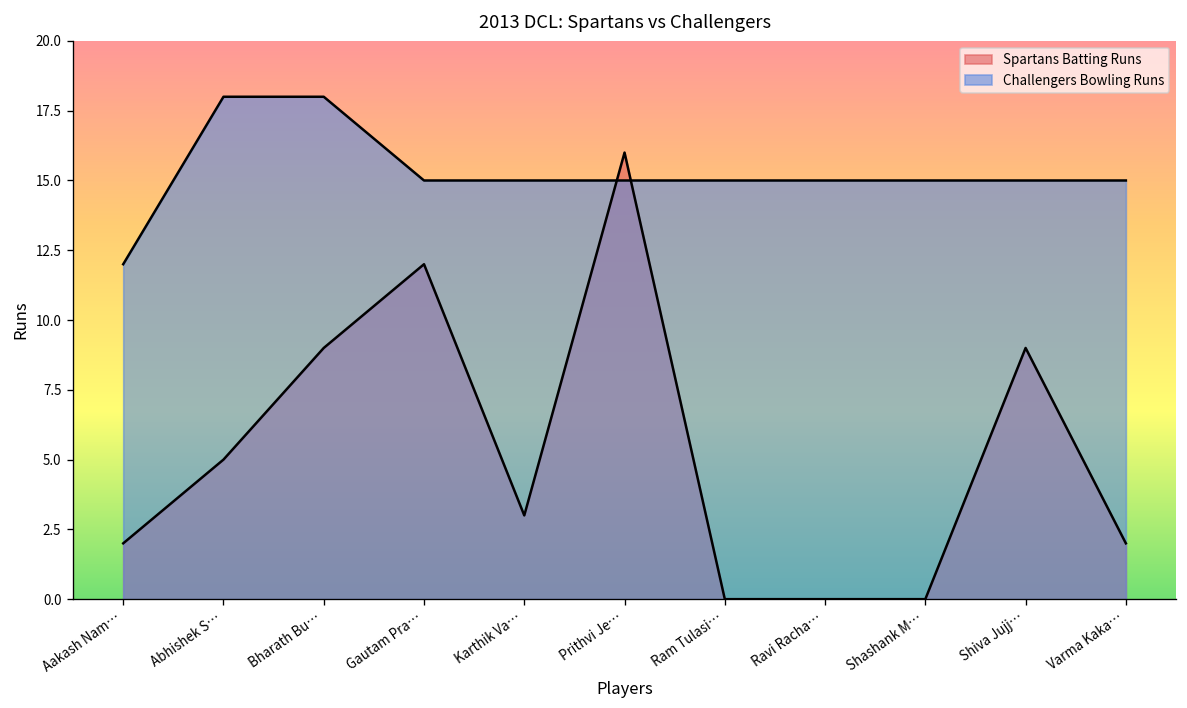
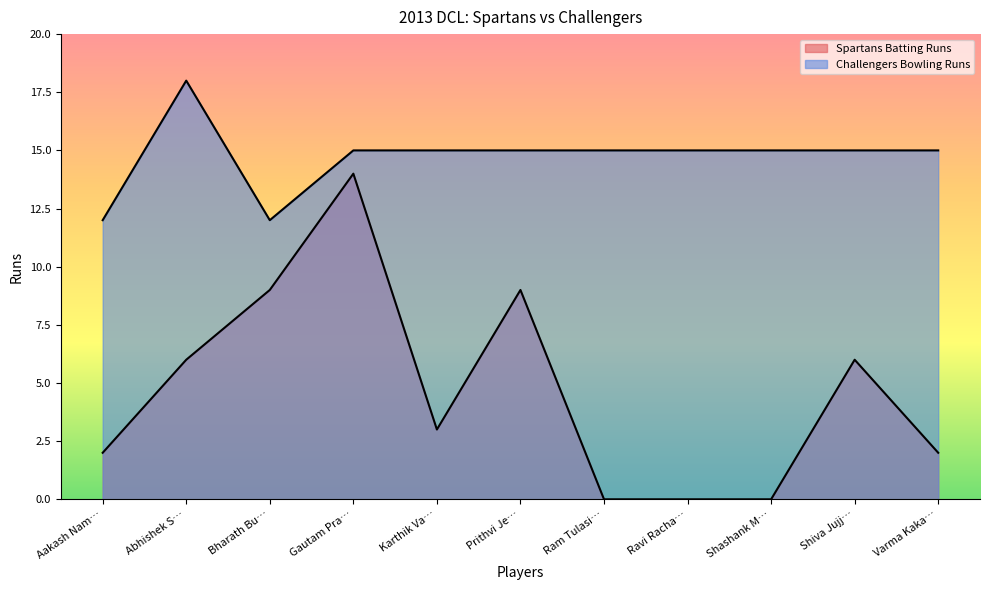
Spartans Batting Runs, Abhishek S…: 5 -> 6
Challengers Bowling Runs, Bharath Bu…: 18 -> 12
Spartans Batting Runs, Gautam Pra…: 12 -> 14
Spartans Batting Runs, Prithvi Je…: 16 -> 9
Spartans Batting Runs, Shiva Jujj…: 9 -> 6
